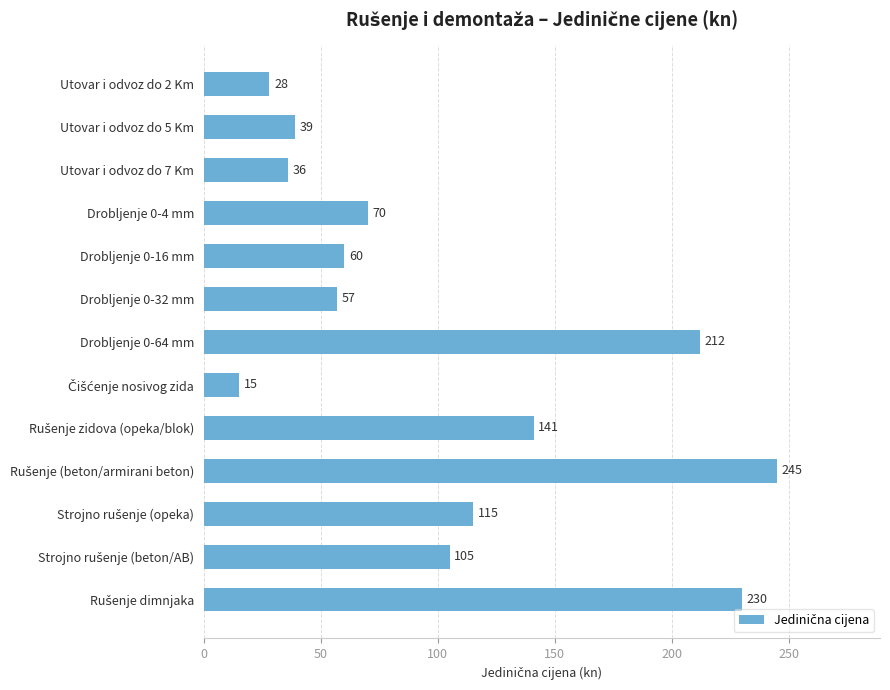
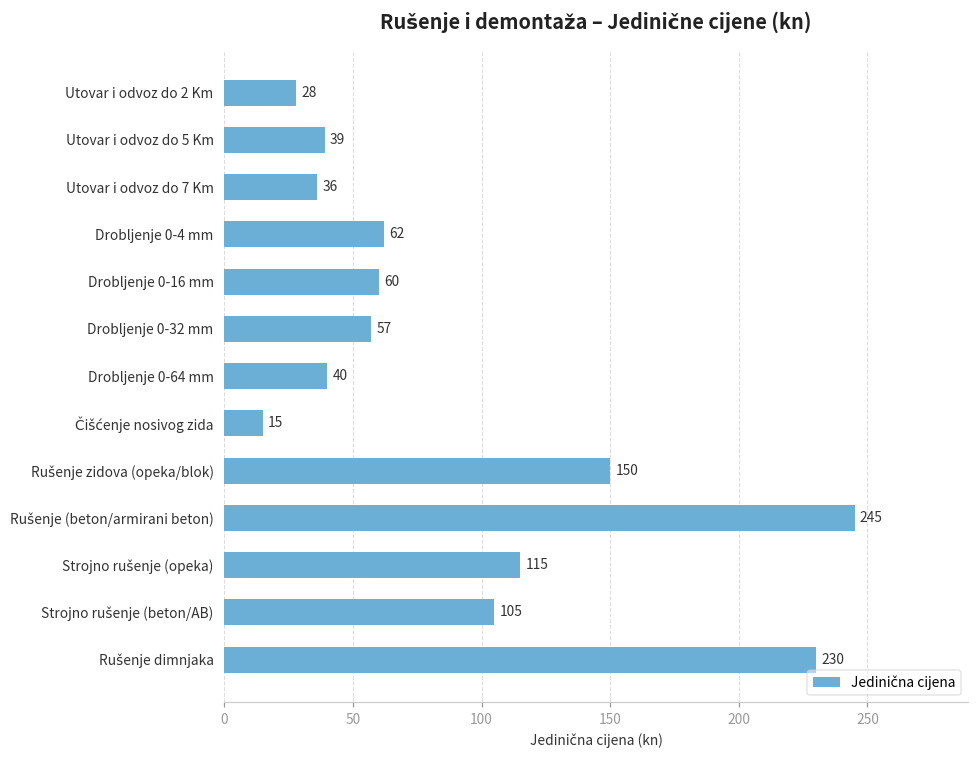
Drobljenje 0-4 mm: 70 -> 62
Drobljenje 0-64 mm: 212 -> 40
Rušenje zidova (opeka/blok): 141 -> 150
